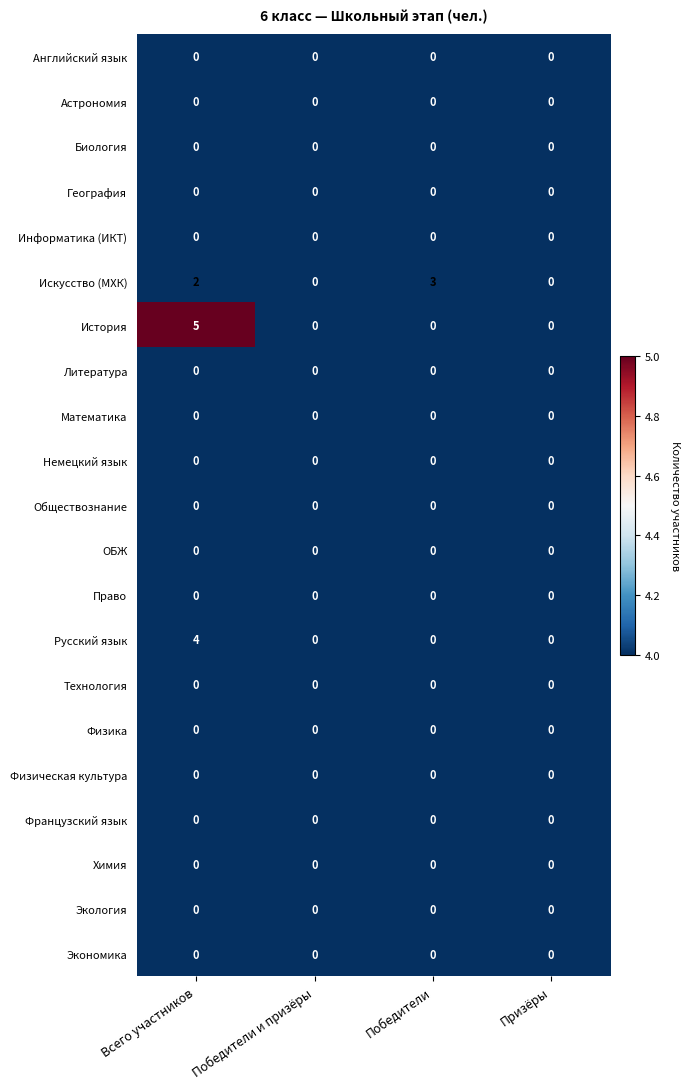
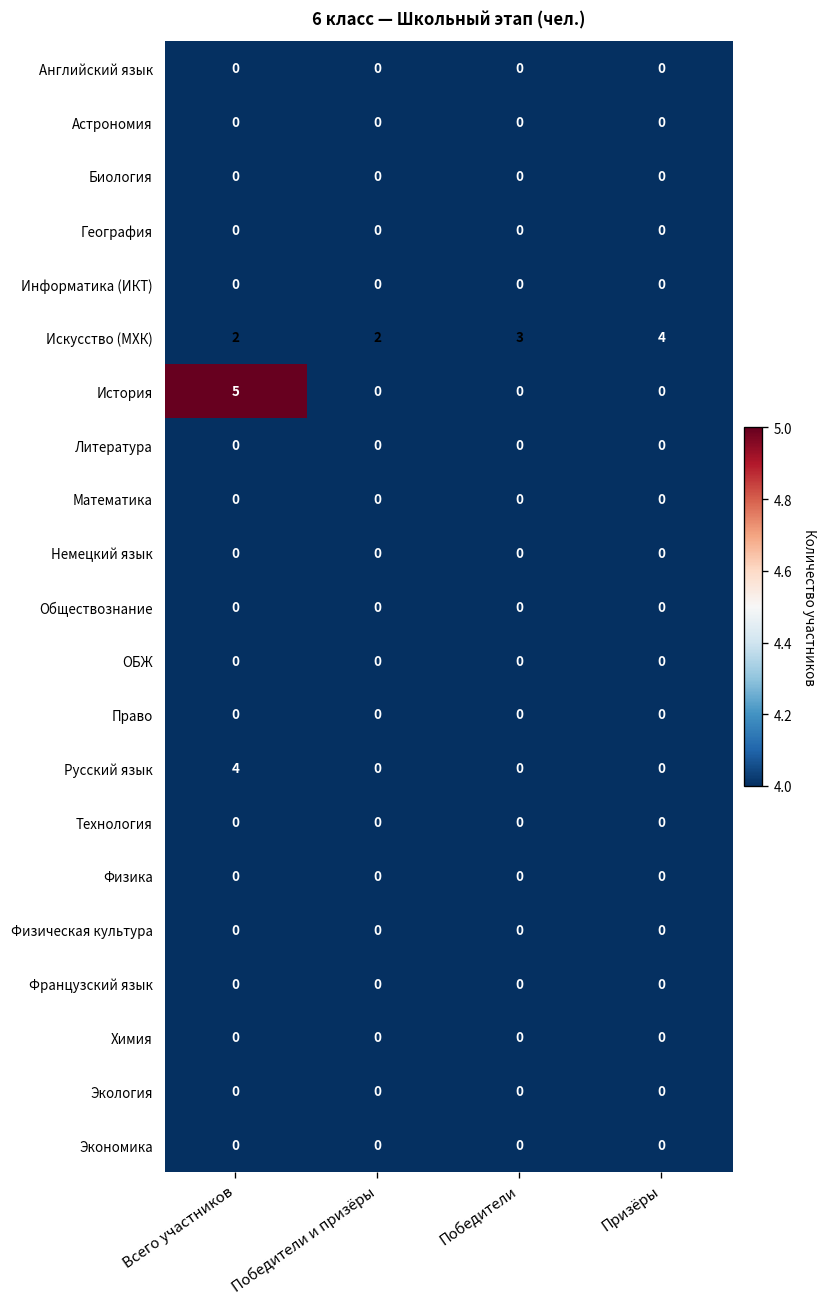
Искусство (МХК), Победители и призёры: 0 -> 2
Искусство (МХК), Призёры: 0 -> 4
